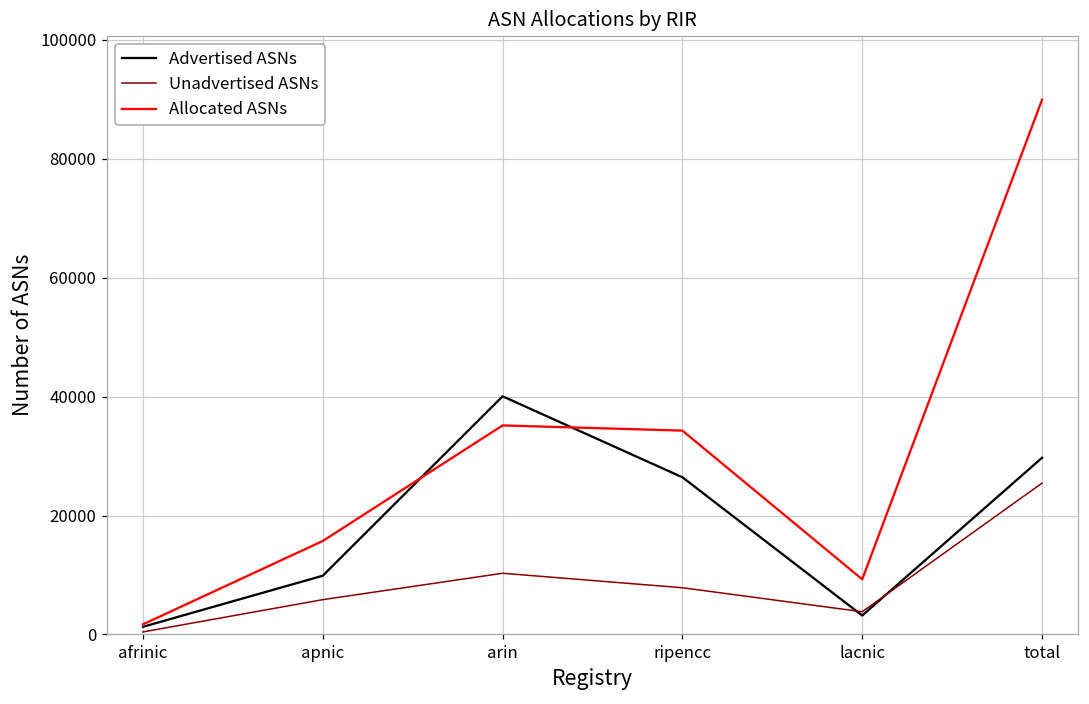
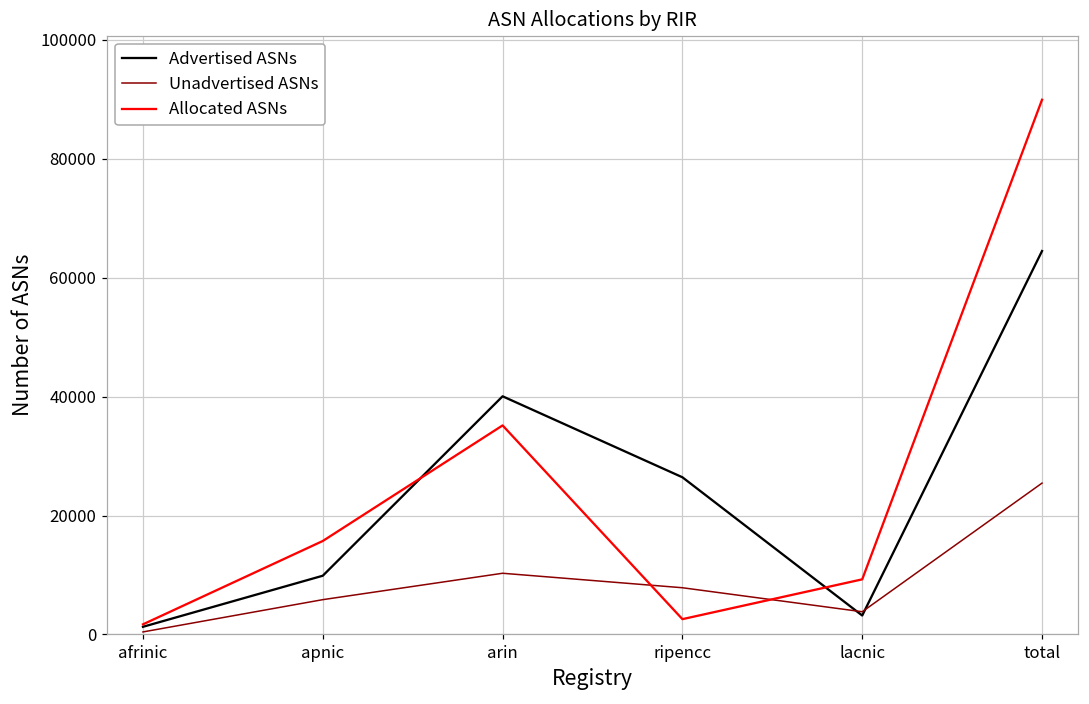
Allocated ASNs, ripencc: 34000 -> 3000
Advertised ASNs, total: 30000 -> 64000
